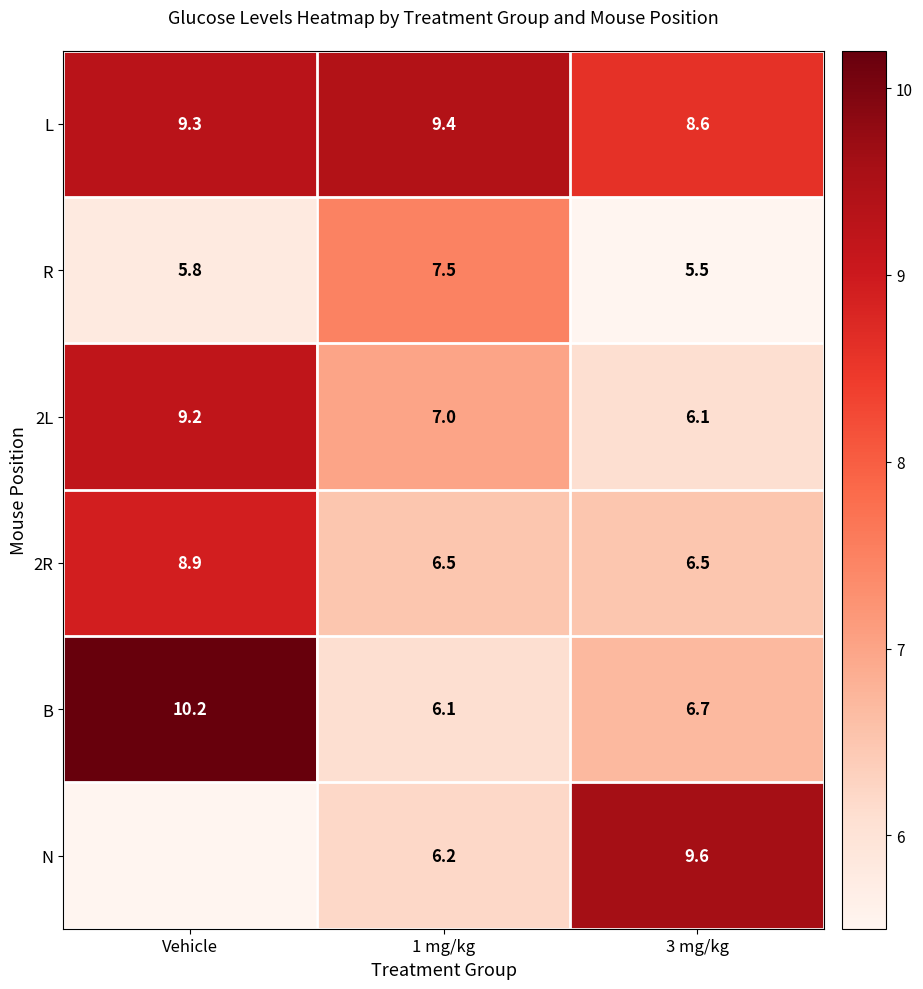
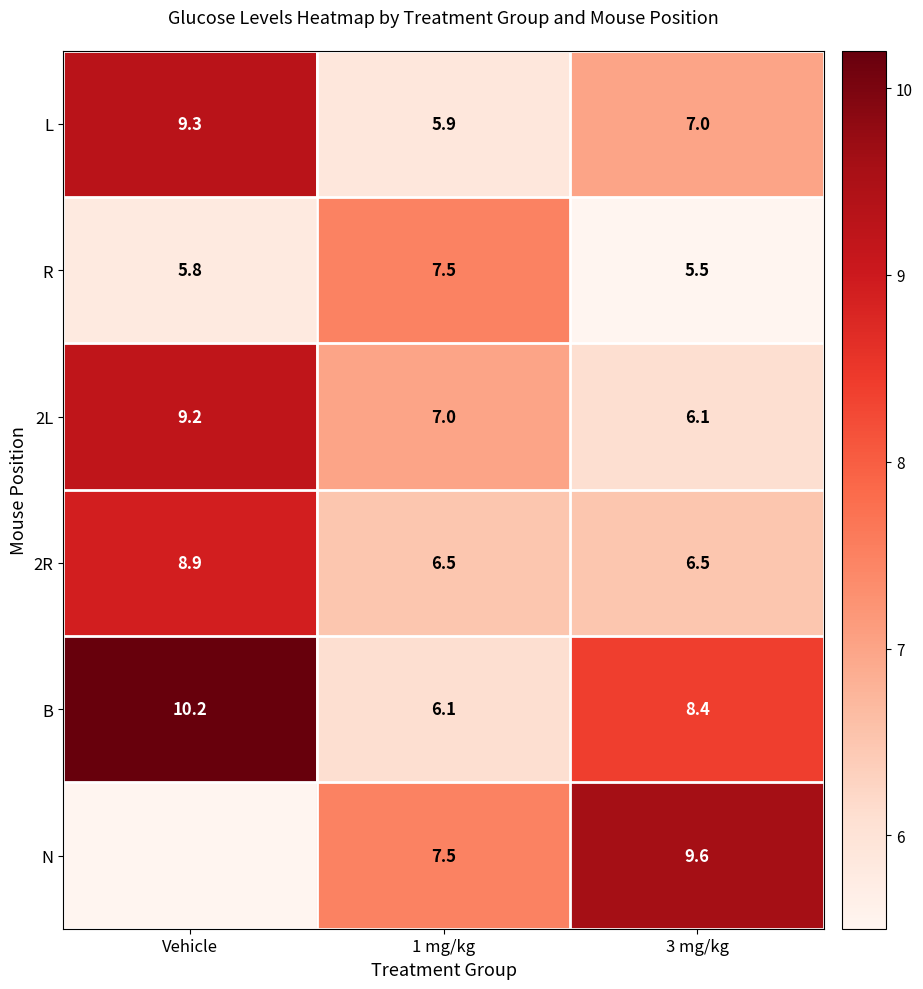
L, 1 mg/kg: 9.4 -> 5.9
L, 3 mg/kg: 8.6 -> 7.0
B, 3 mg/kg: 6.7 -> 8.4
N, 1 mg/kg: 6.2 -> 7.5
